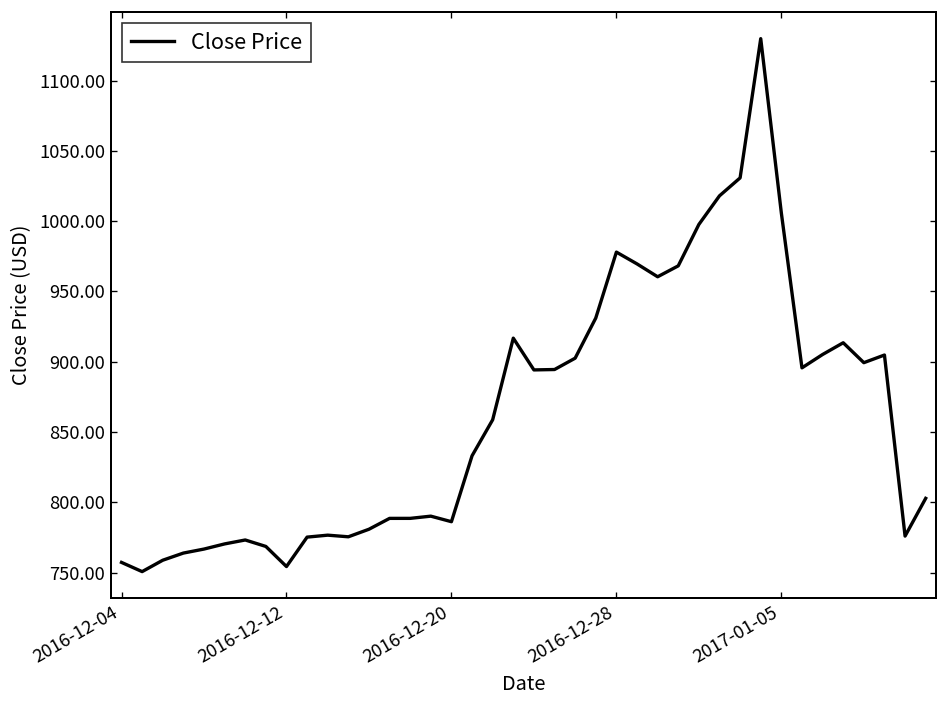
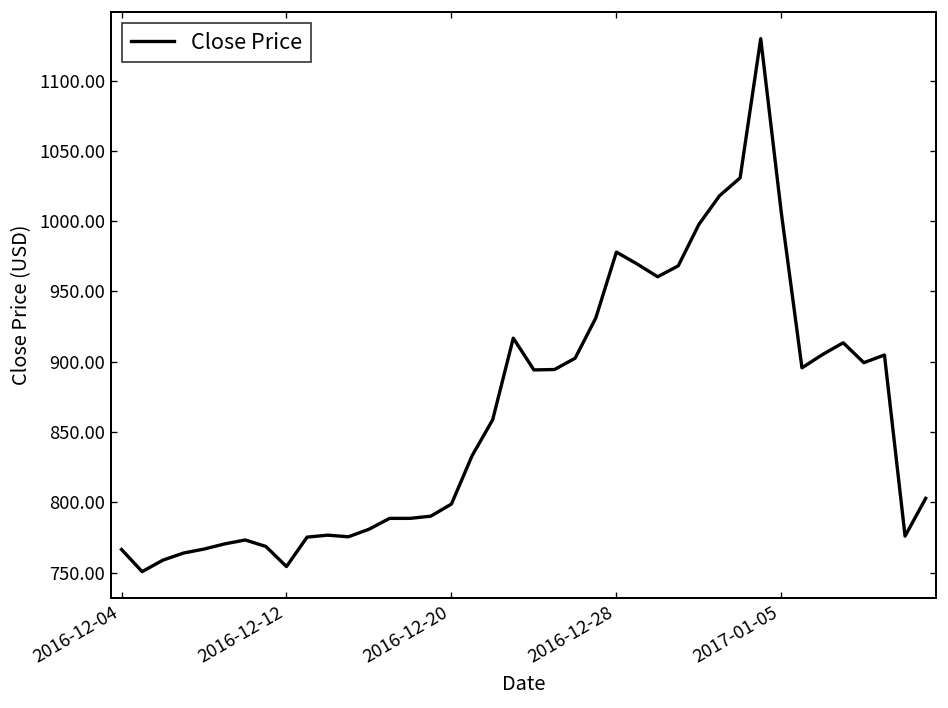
2016-12-04: 757 -> 766
2016-12-20: 786 -> 799
